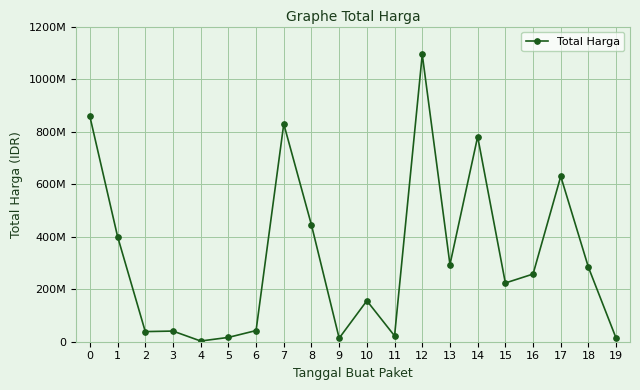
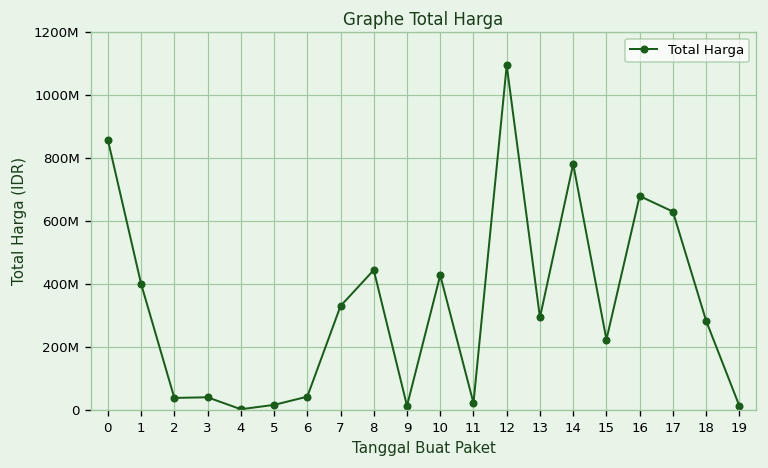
7: 830000000 -> 330000000
10: 160000000 -> 430000000
16: 260000000 -> 680000000
